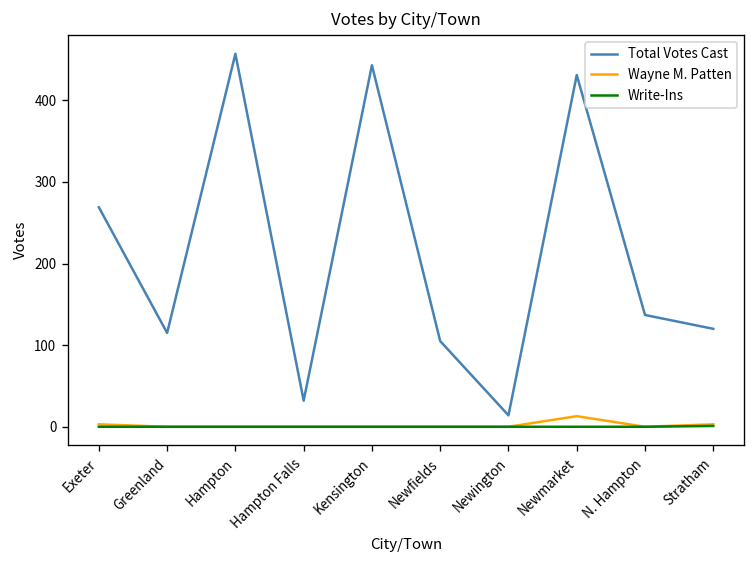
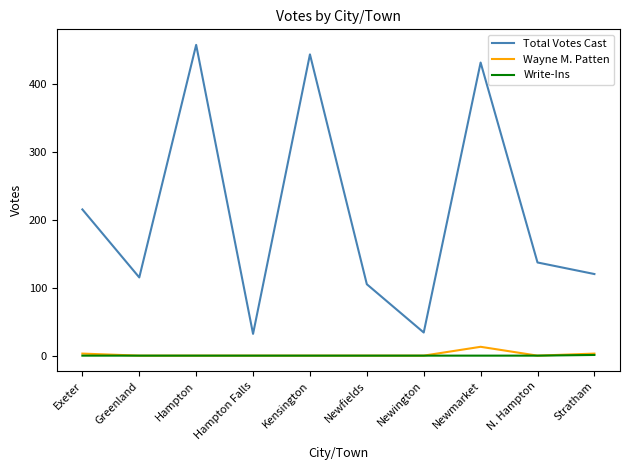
Total Votes Cast, Exeter: 270 -> 220
Total Votes Cast, Newington: 10 -> 30
